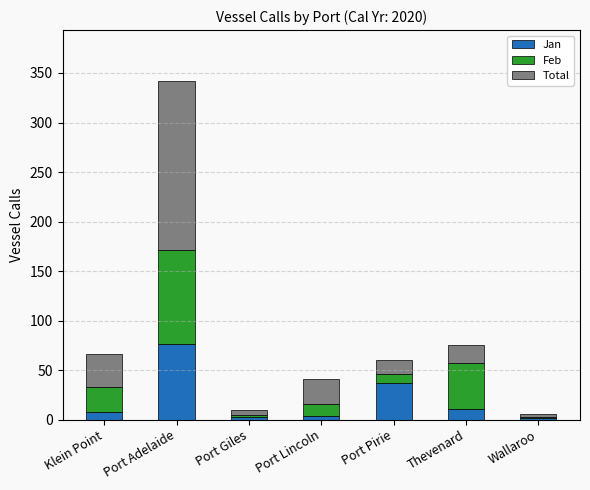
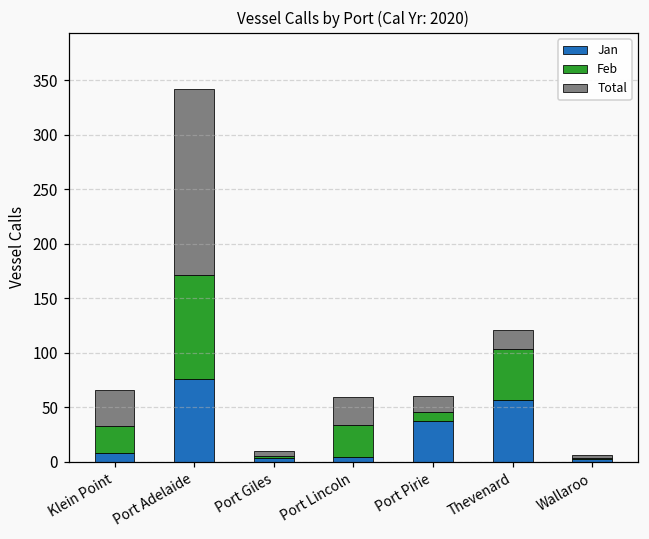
Feb, Port Lincoln: 10 -> 30
Jan, Thevenard: 10 -> 60
